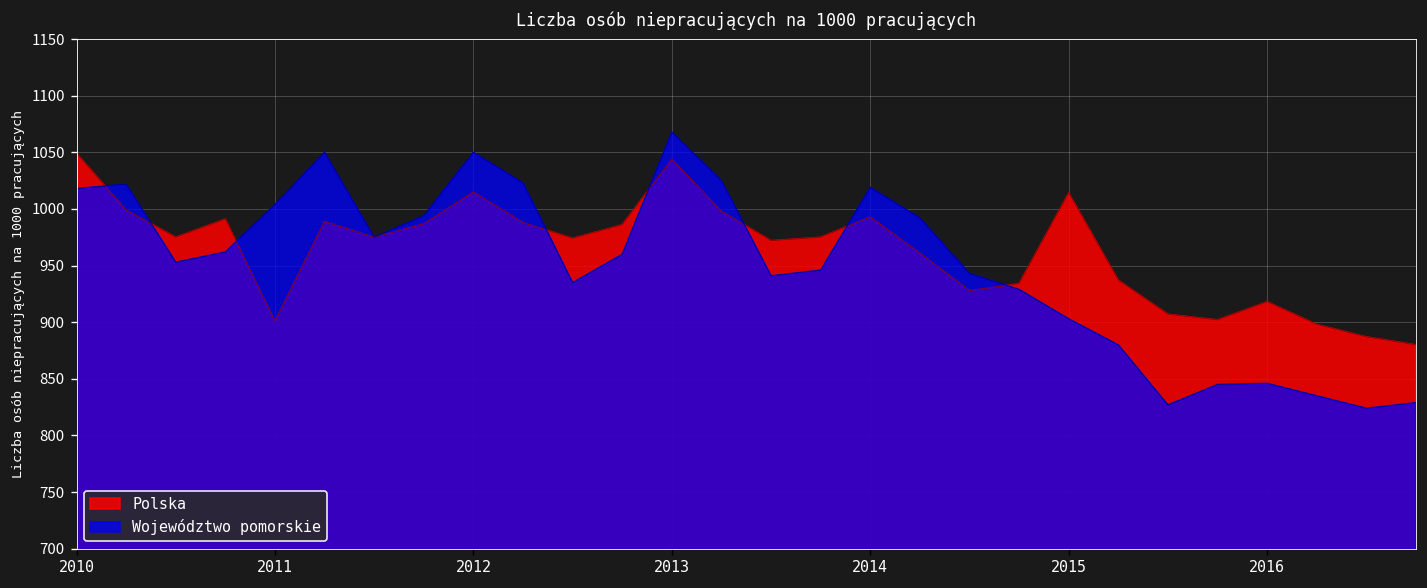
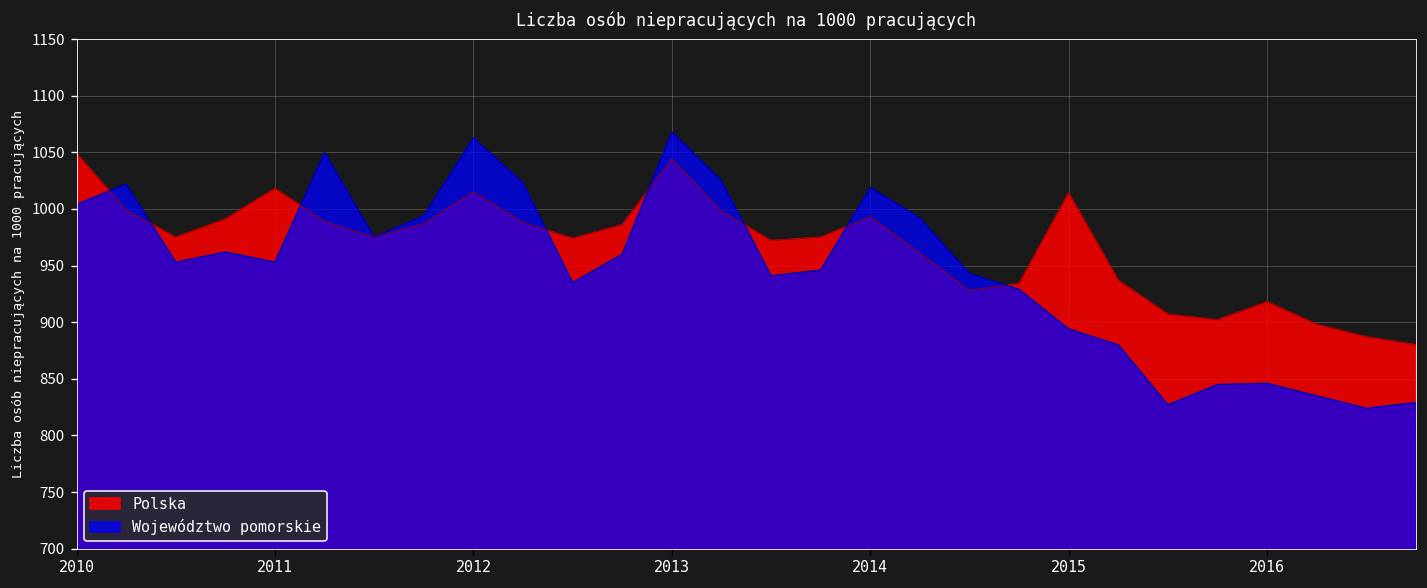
Województwo pomorskie, 2010: 1020 -> 1000
Polska, 2011: 900 -> 1020
Województwo pomorskie, 2011: 1000 -> 950
Województwo pomorskie, 2012: 1050 -> 1060
Województwo pomorskie, 2015: 900 -> 890
